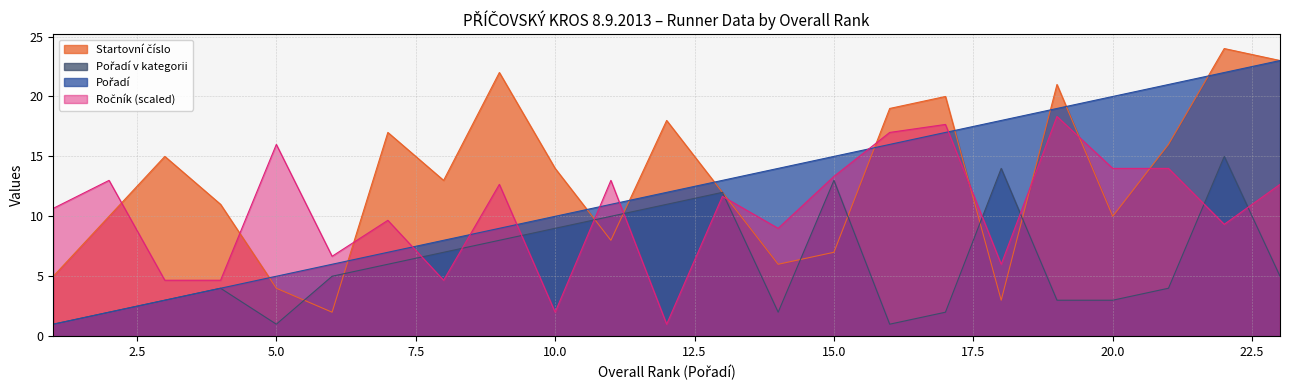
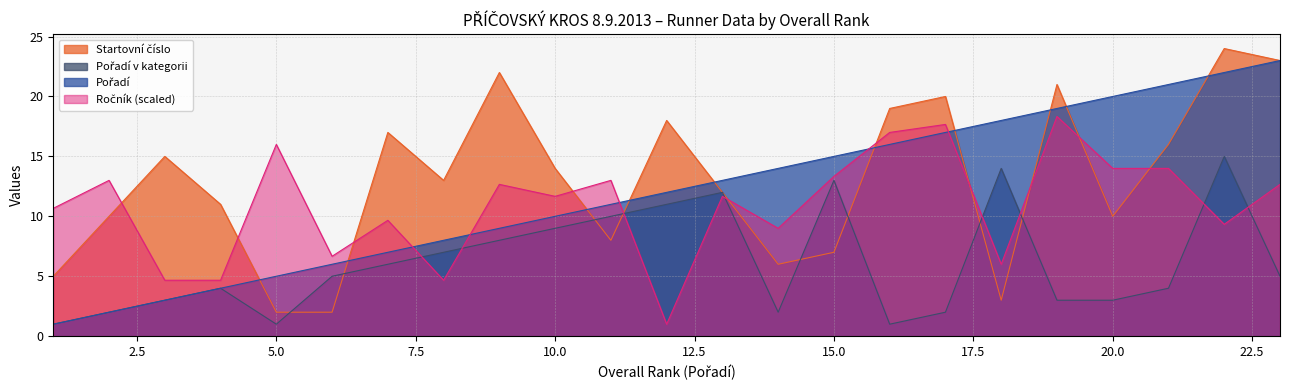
Startovní číslo, 5.0: 4 -> 2
Ročník (scaled), 10.0: 2.0 -> 11.7
